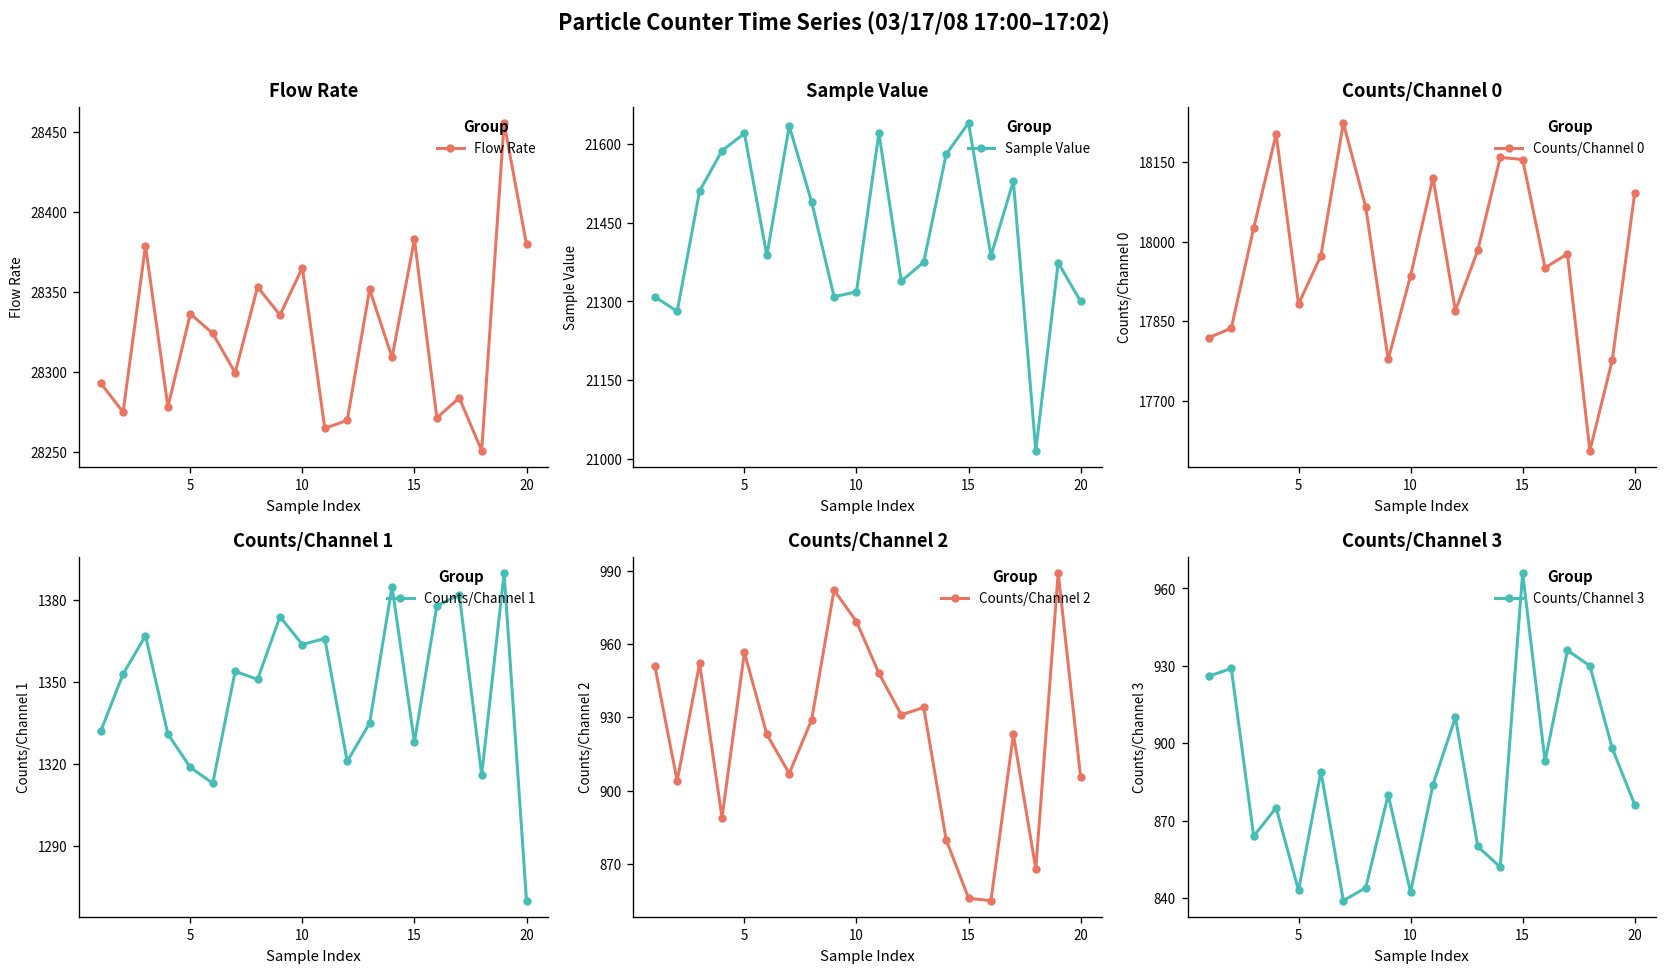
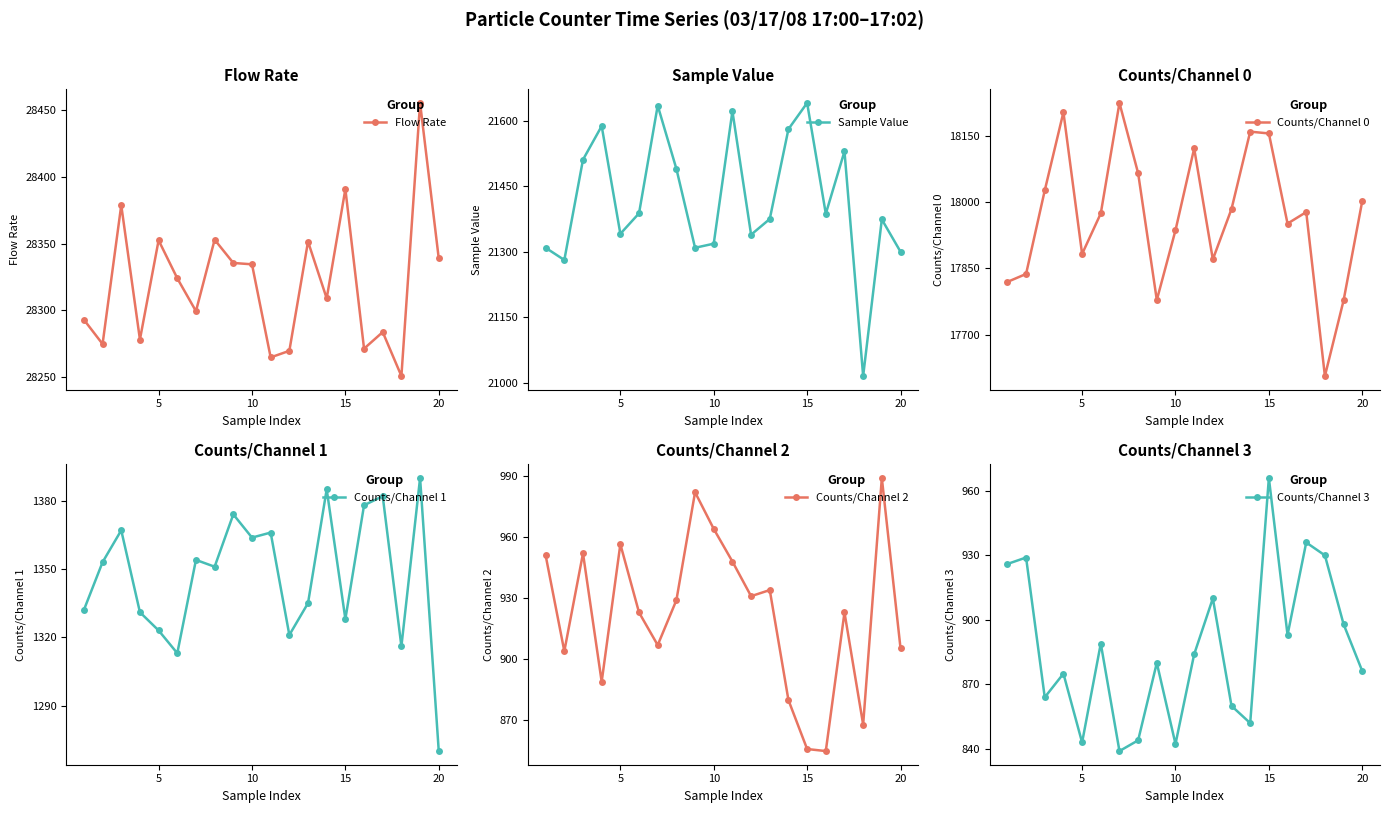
Flow Rate, 5: 28336 -> 28353
Flow Rate, 10: 28365 -> 28335
Flow Rate, 15: 28383 -> 28391
Flow Rate, 20: 28380 -> 28339
Sample Value, 5: 21620 -> 21340
Counts/Channel 0, 20: 18090 -> 18000
Counts/Channel 1, 5: 1319 -> 1323
Counts/Channel 2, 10: 969 -> 964
